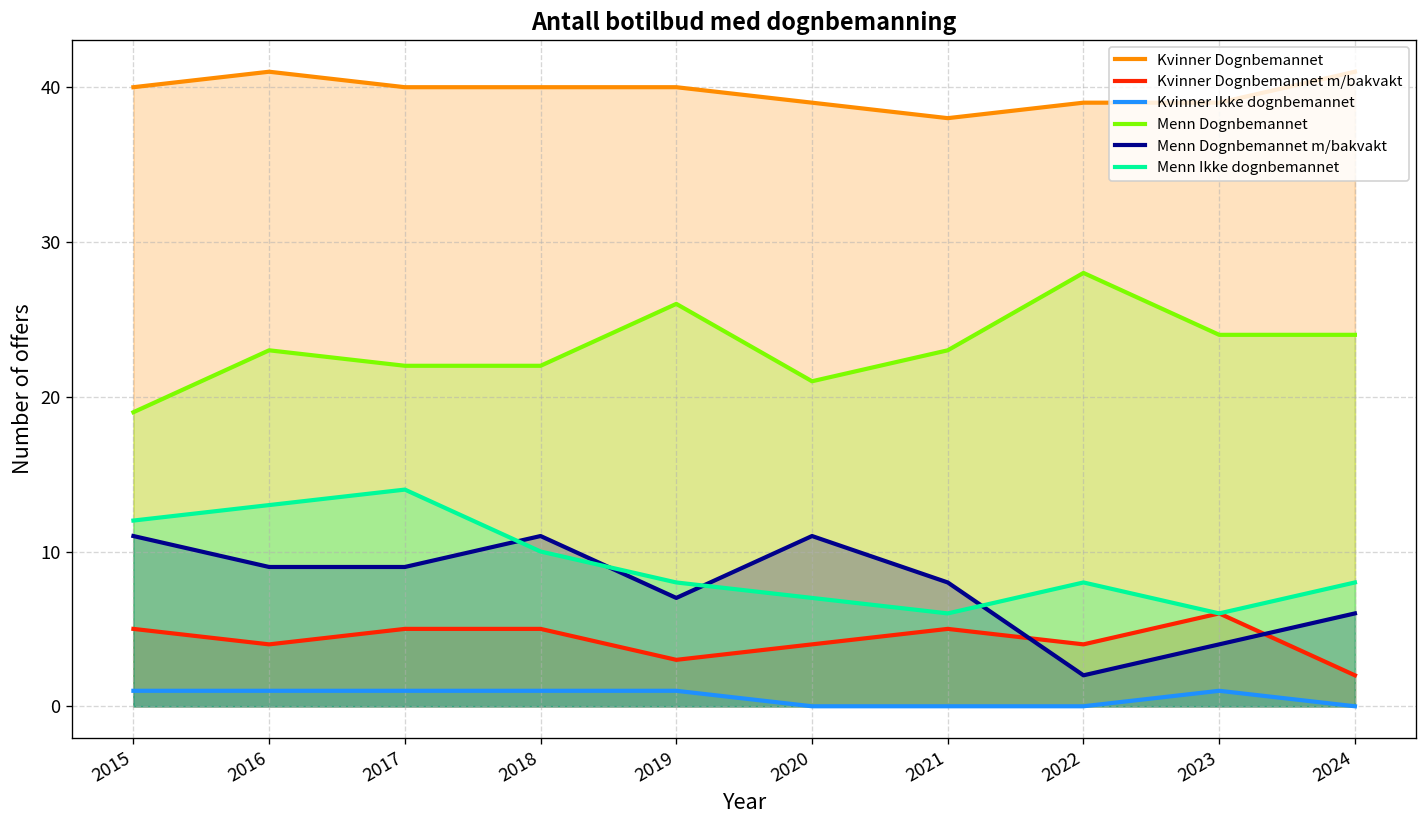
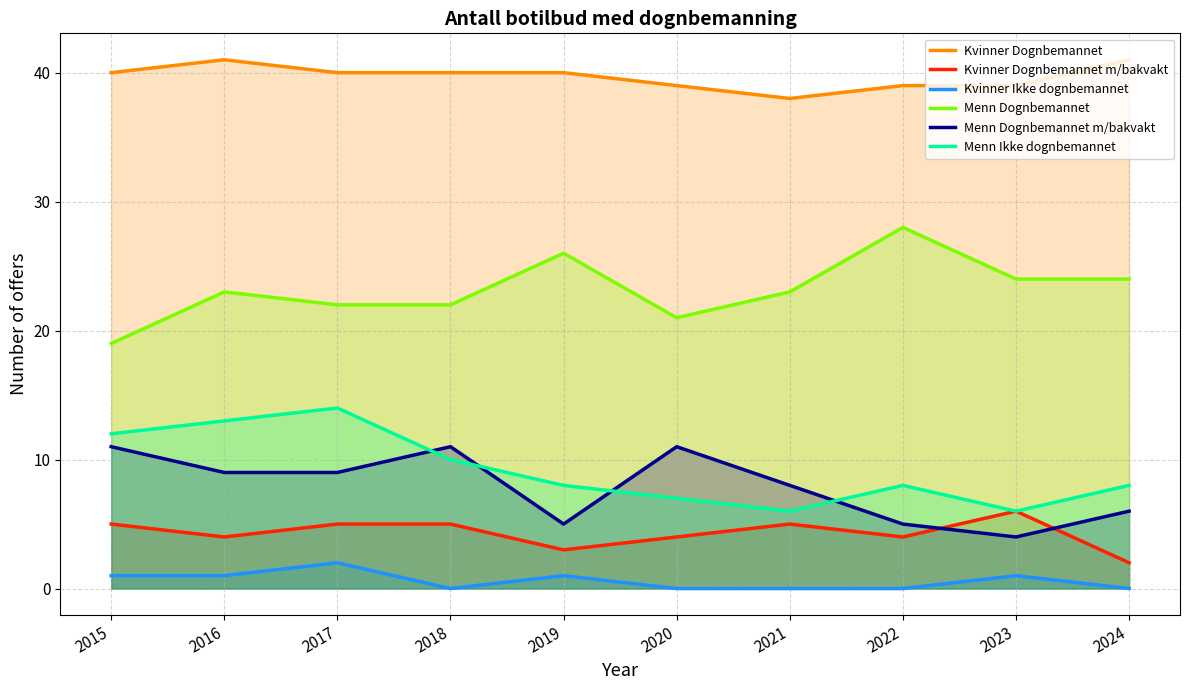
Kvinner Ikke dognbemannet, 2017: 1 -> 2
Kvinner Ikke dognbemannet, 2018: 1 -> 0
Menn Dognbemannet m/bakvakt, 2019: 7 -> 5
Menn Dognbemannet m/bakvakt, 2022: 2 -> 5
